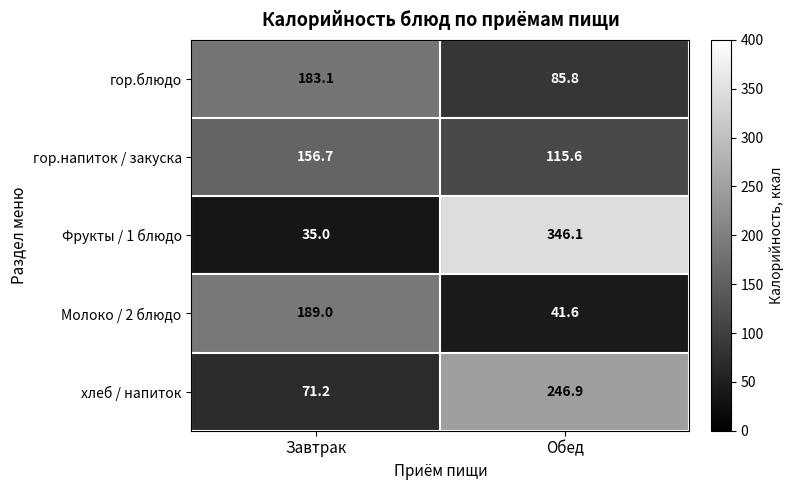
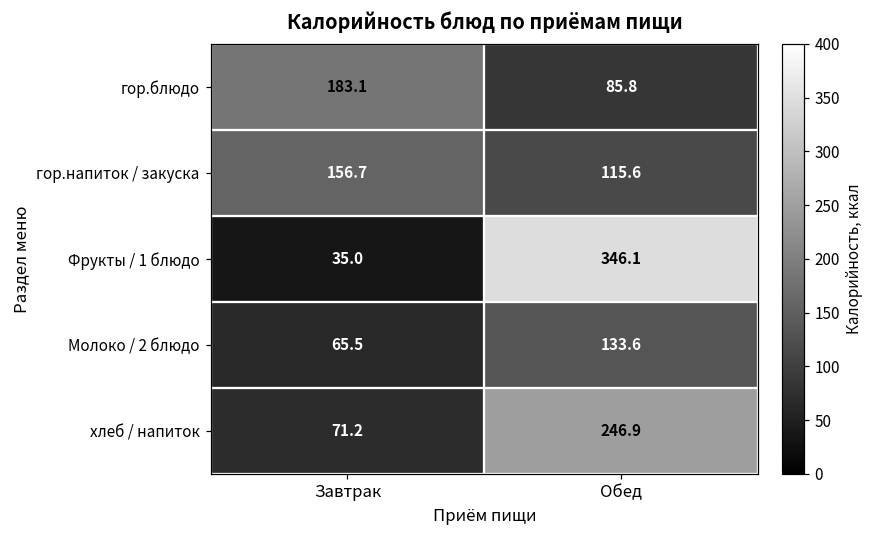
Молоко / 2 блюдо, Завтрак: 189.0 -> 65.5
Молоко / 2 блюдо, Обед: 41.6 -> 133.6
